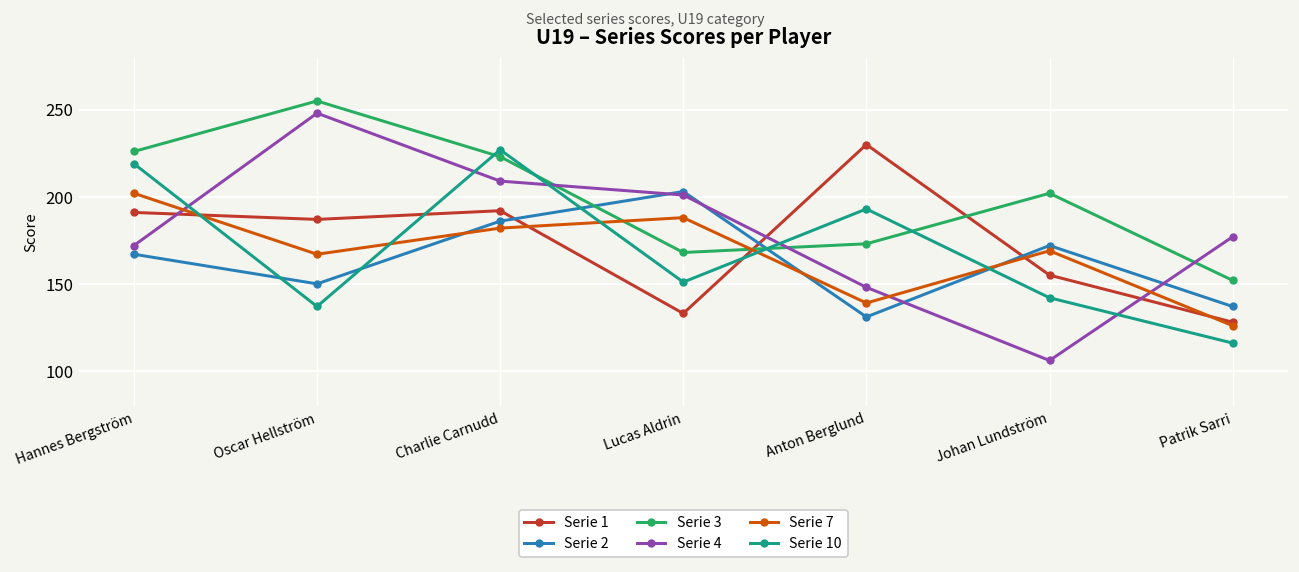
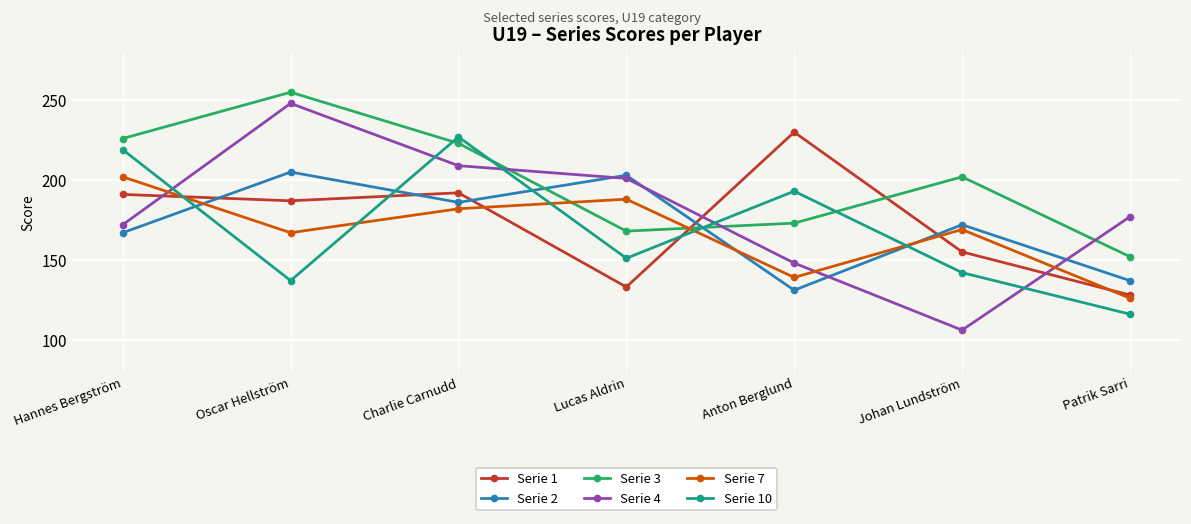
Serie 2, Oscar Hellström: 150 -> 205
